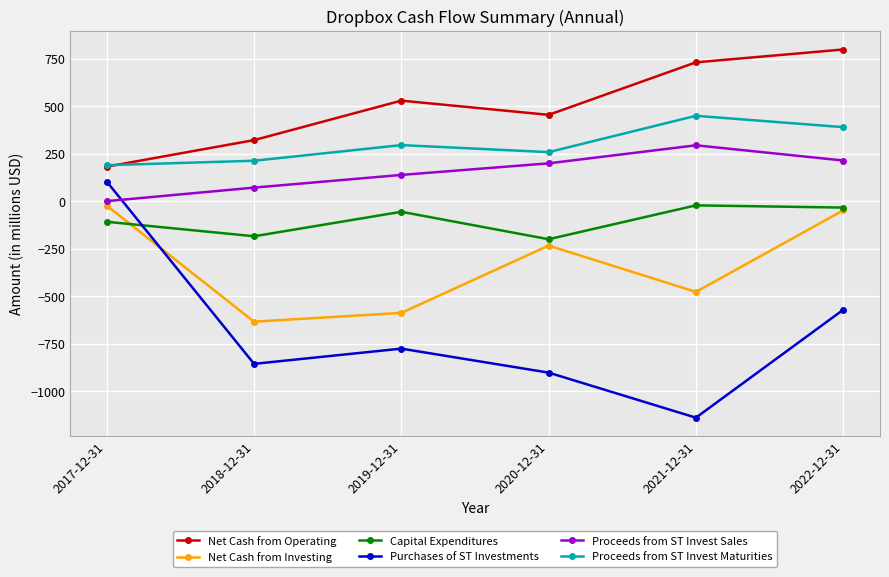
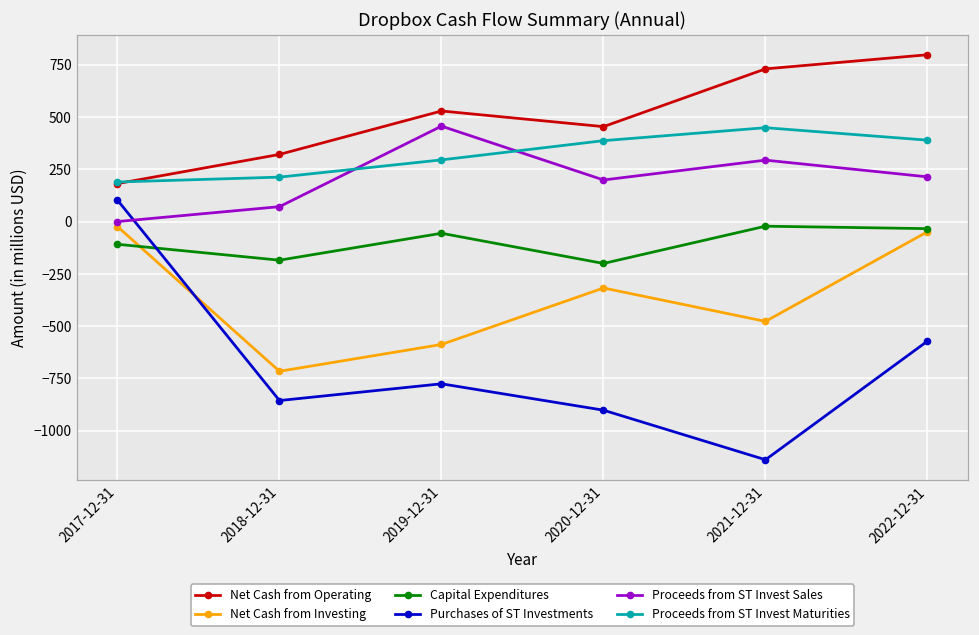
Net Cash from Investing, 2018-12-31: -630 -> -720
Proceeds from ST Invest Sales, 2019-12-31: 140 -> 460
Net Cash from Investing, 2020-12-31: -230 -> -320
Proceeds from ST Invest Maturities, 2020-12-31: 260 -> 390
